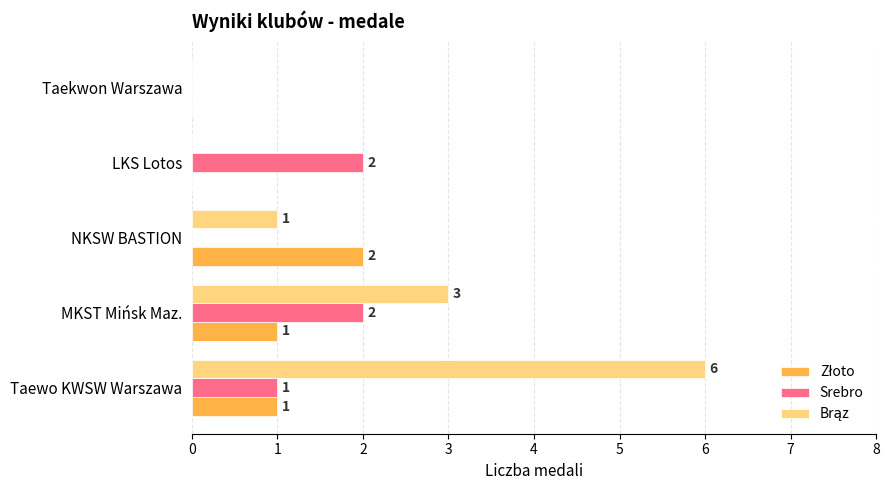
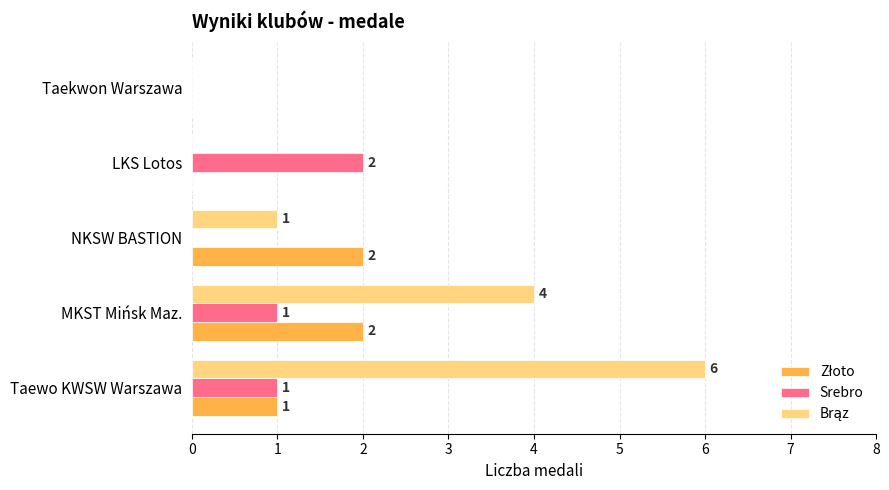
Brąz, MKST Mińsk Maz.: 3 -> 4
Srebro, MKST Mińsk Maz.: 2 -> 1
Złoto, MKST Mińsk Maz.: 1 -> 2
